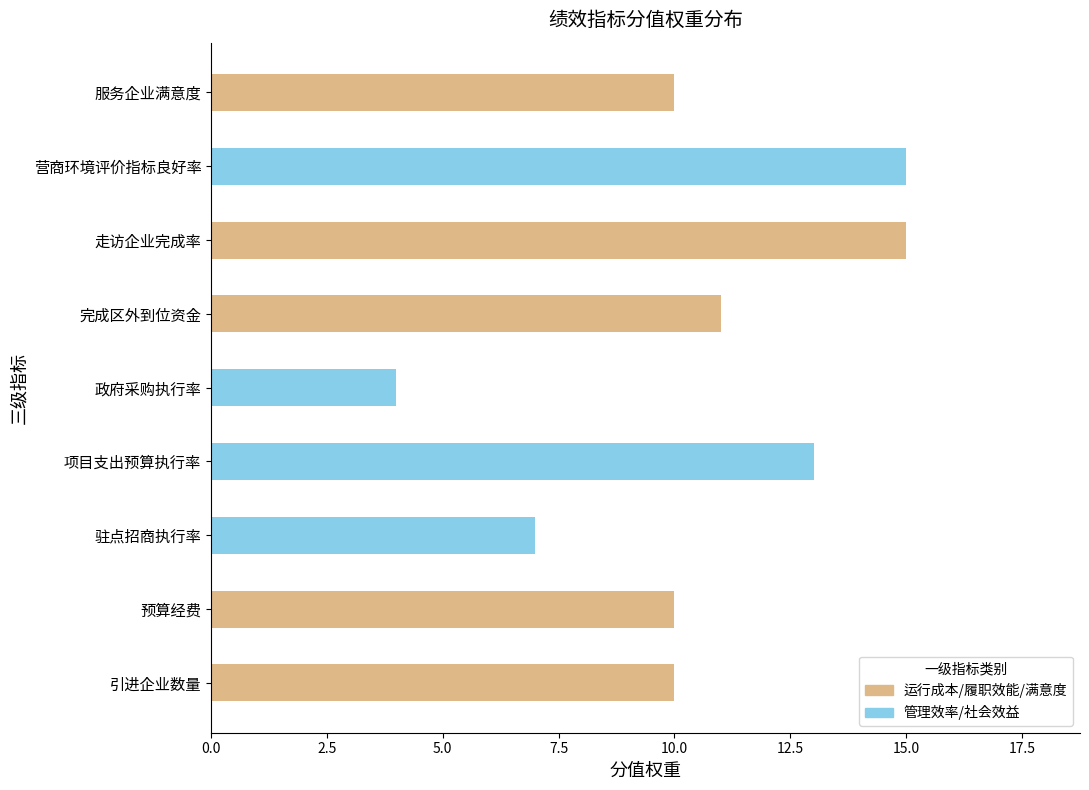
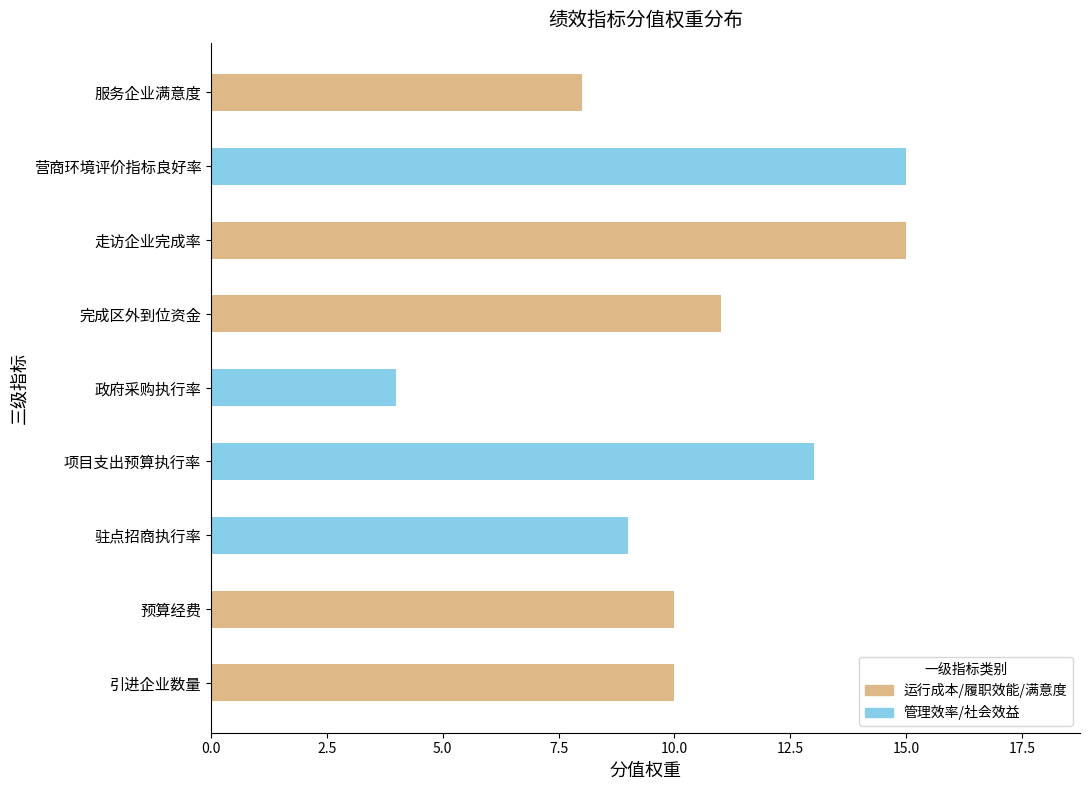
服务企业满意度: 10 -> 8
驻点招商执行率: 7 -> 9
